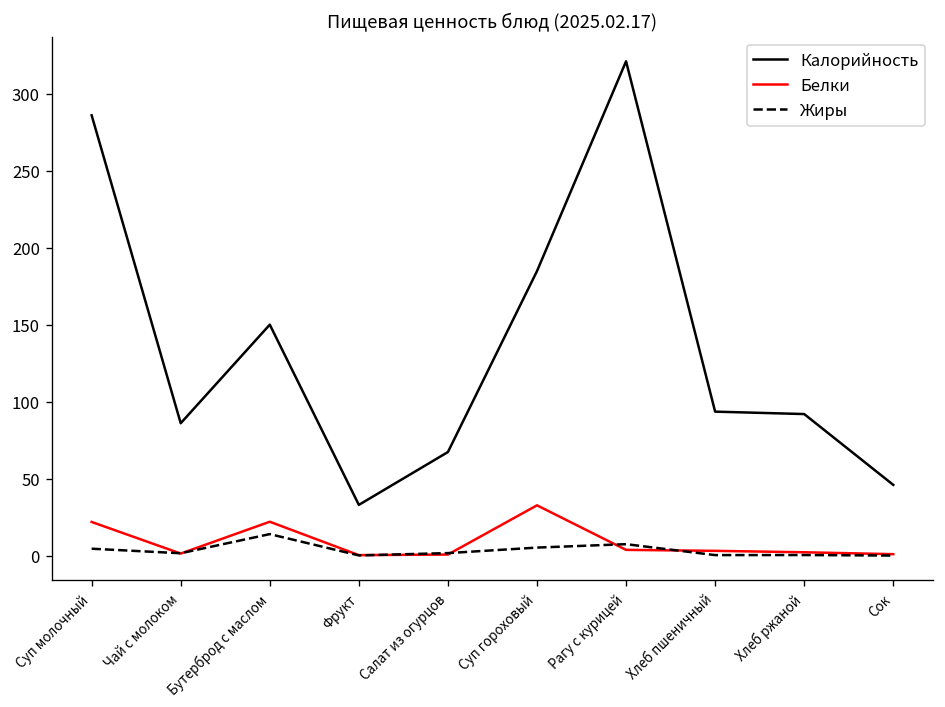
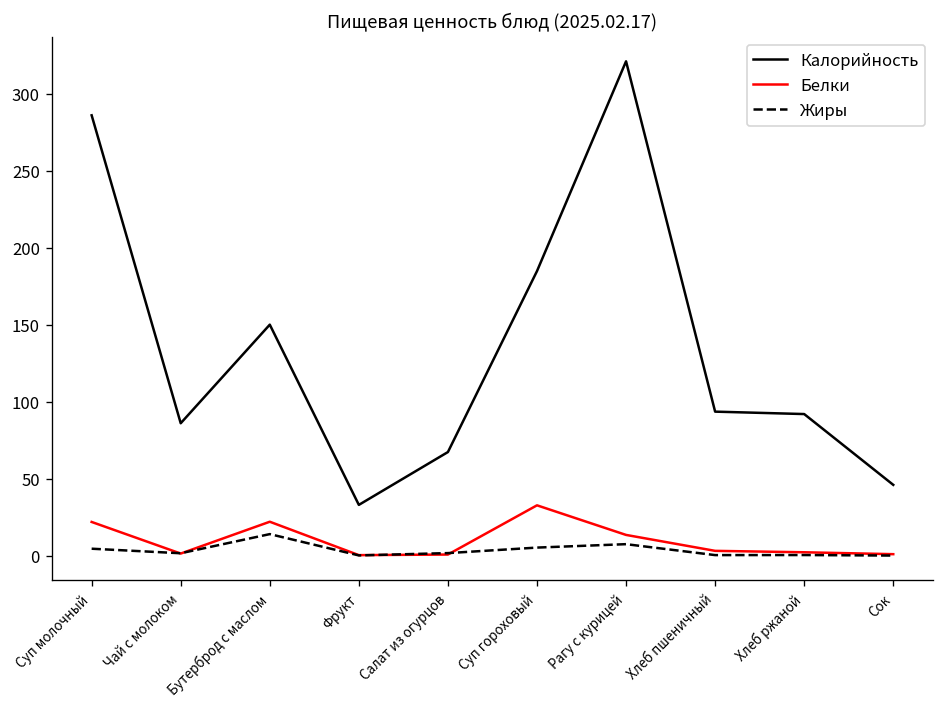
Белки, Рагу с курицей: 4 -> 14
